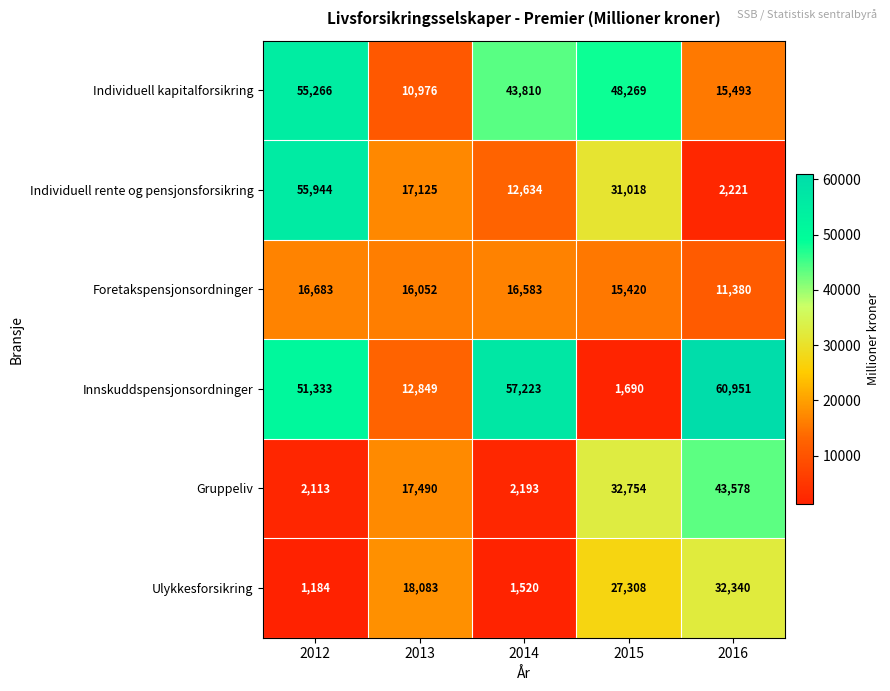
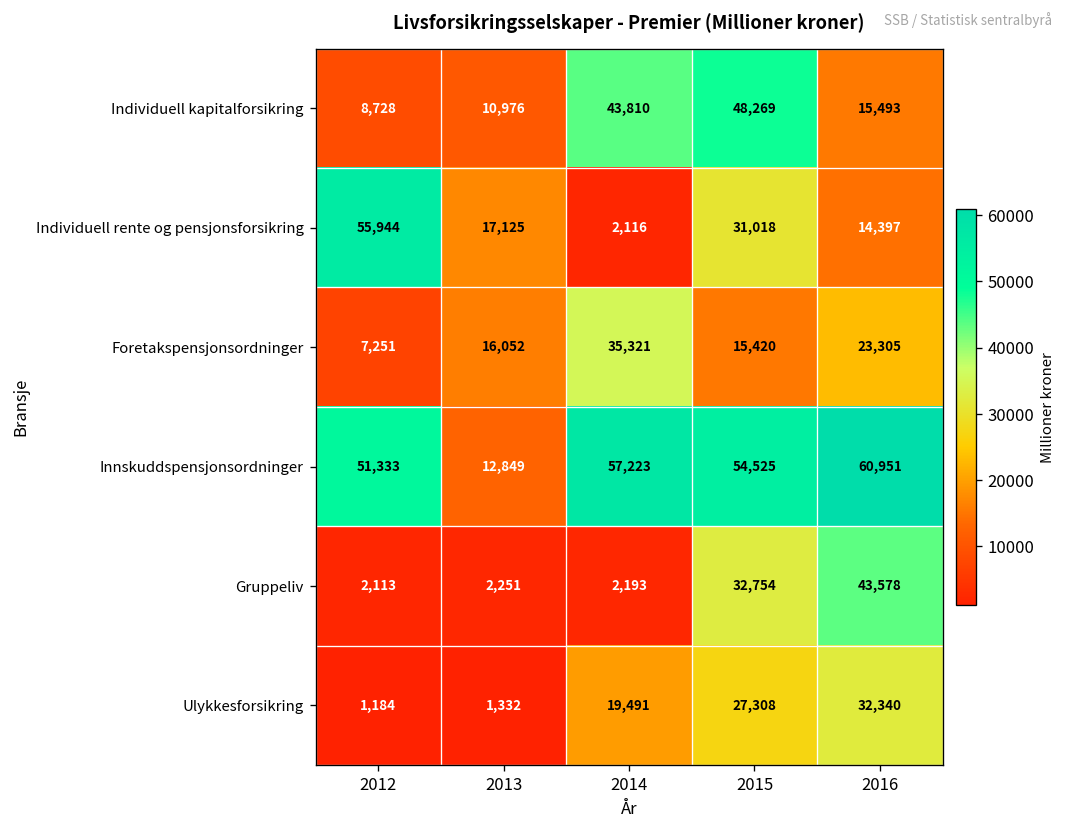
Individuell kapitalforsikring, 2012: 55,266 -> 8,728
Individuell rente og pensjonsforsikring, 2014: 12,634 -> 2,116
Individuell rente og pensjonsforsikring, 2016: 2,221 -> 14,397
Foretakspensjonsordninger, 2012: 16,683 -> 7,251
Foretakspensjonsordninger, 2014: 16,583 -> 35,321
Foretakspensjonsordninger, 2016: 11,380 -> 23,305
Innskuddspensjonsordninger, 2015: 1,690 -> 54,525
Gruppeliv, 2013: 17,490 -> 2,251
Ulykkesforsikring, 2013: 18,083 -> 1,332
Ulykkesforsikring, 2014: 1,520 -> 19,491
